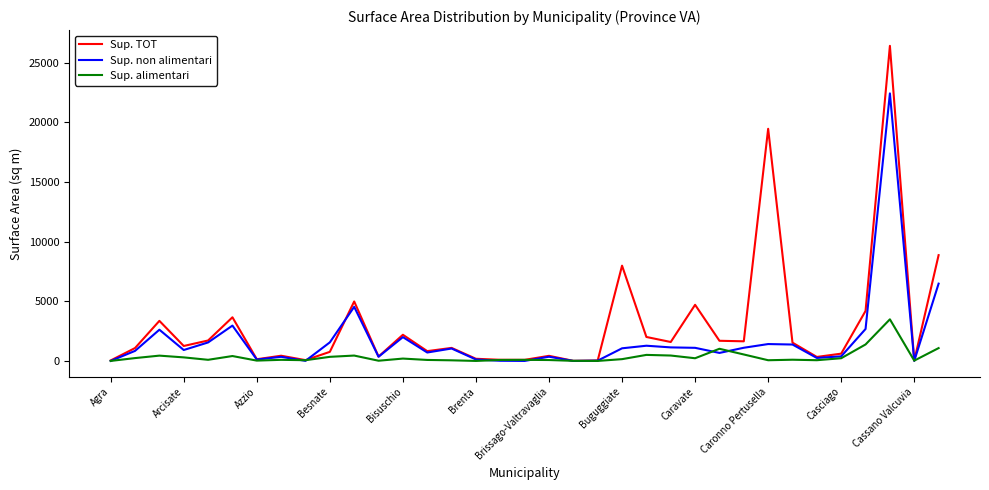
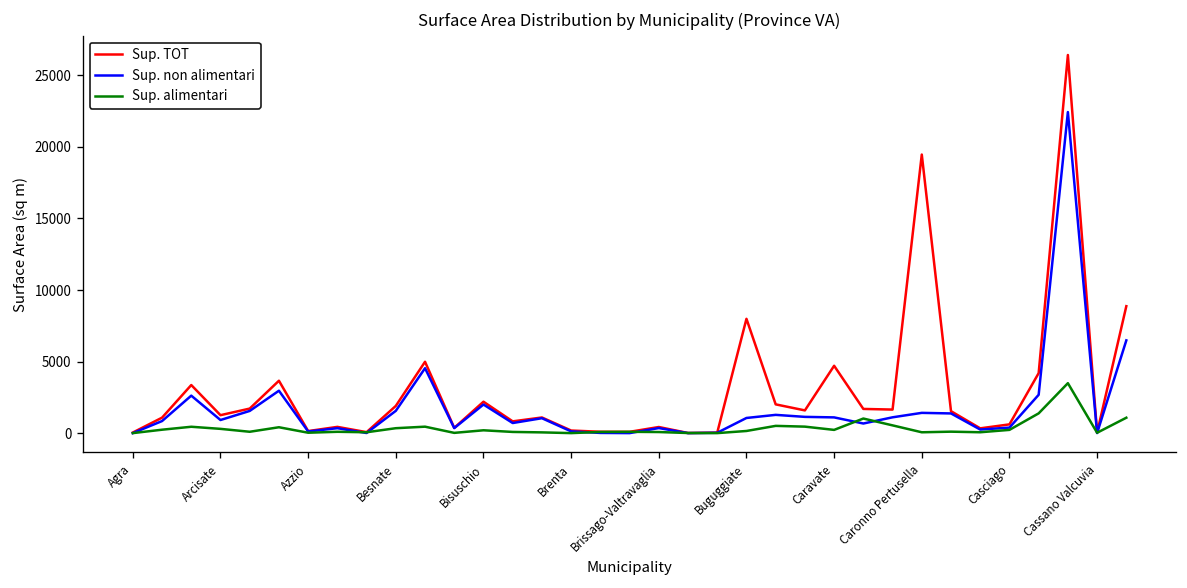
Sup. TOT, Besnate: 800 -> 1900
